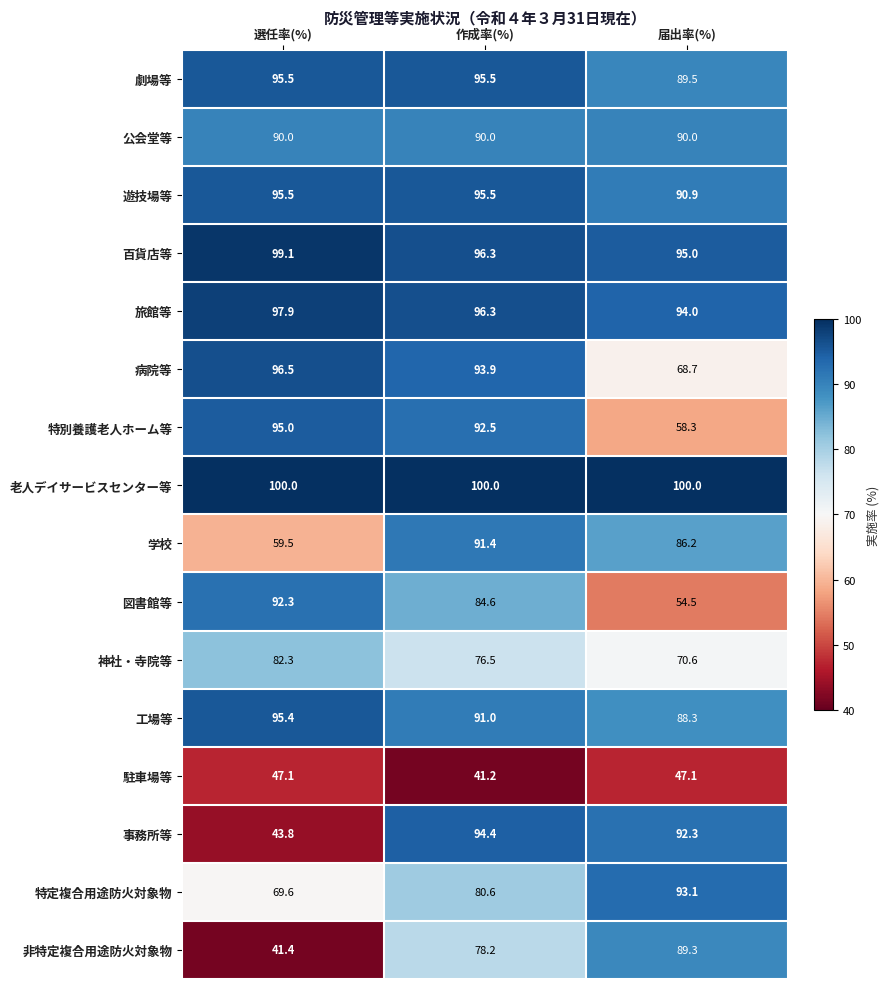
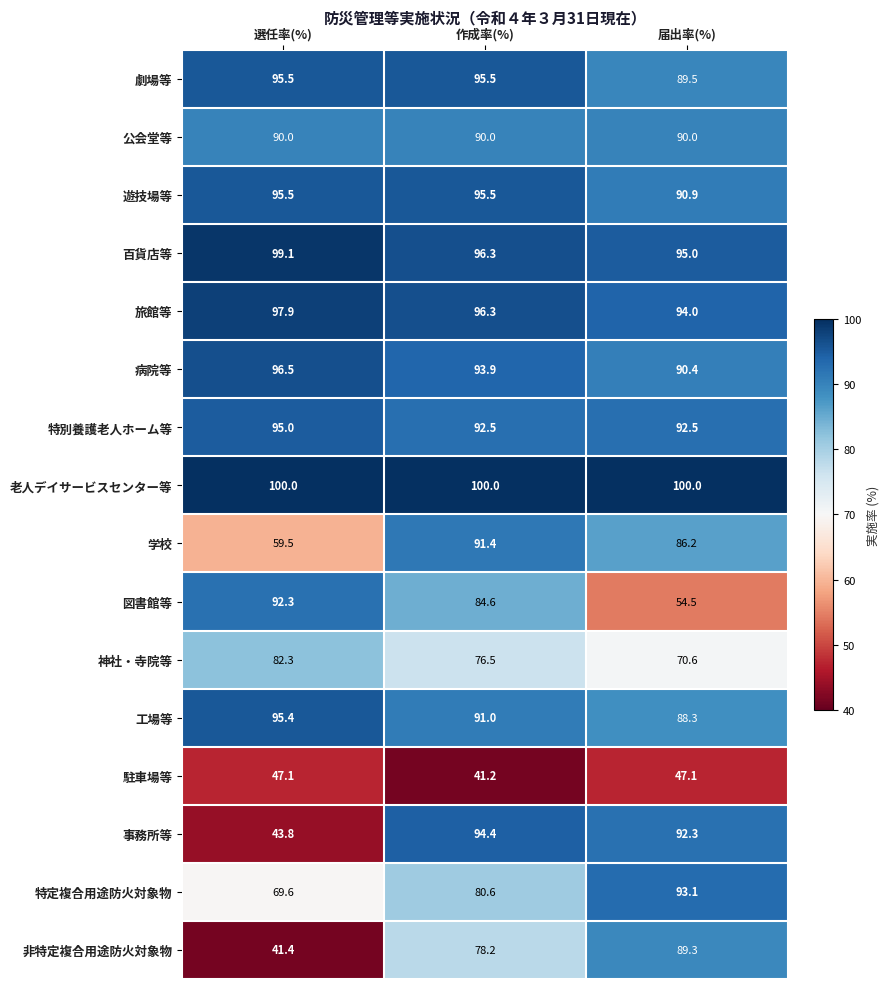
病院等, 届出率(%): 68.7 -> 90.4
特別養護老人ホーム等, 届出率(%): 58.3 -> 92.5
